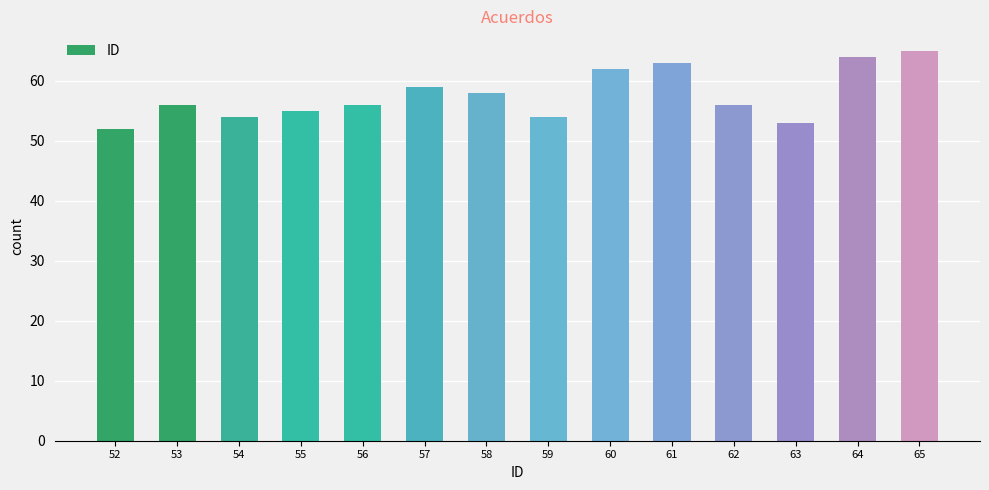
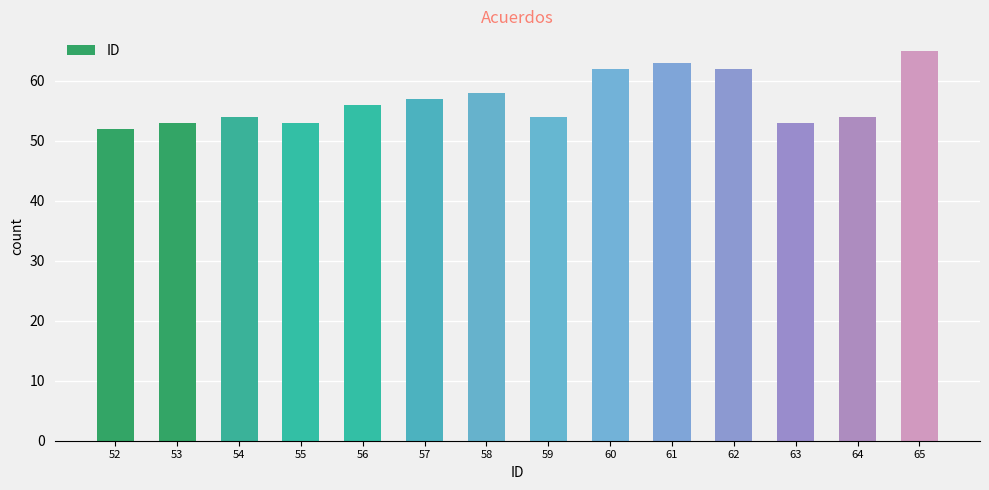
53: 56 -> 53
55: 55 -> 53
57: 59 -> 57
62: 56 -> 62
64: 64 -> 54
